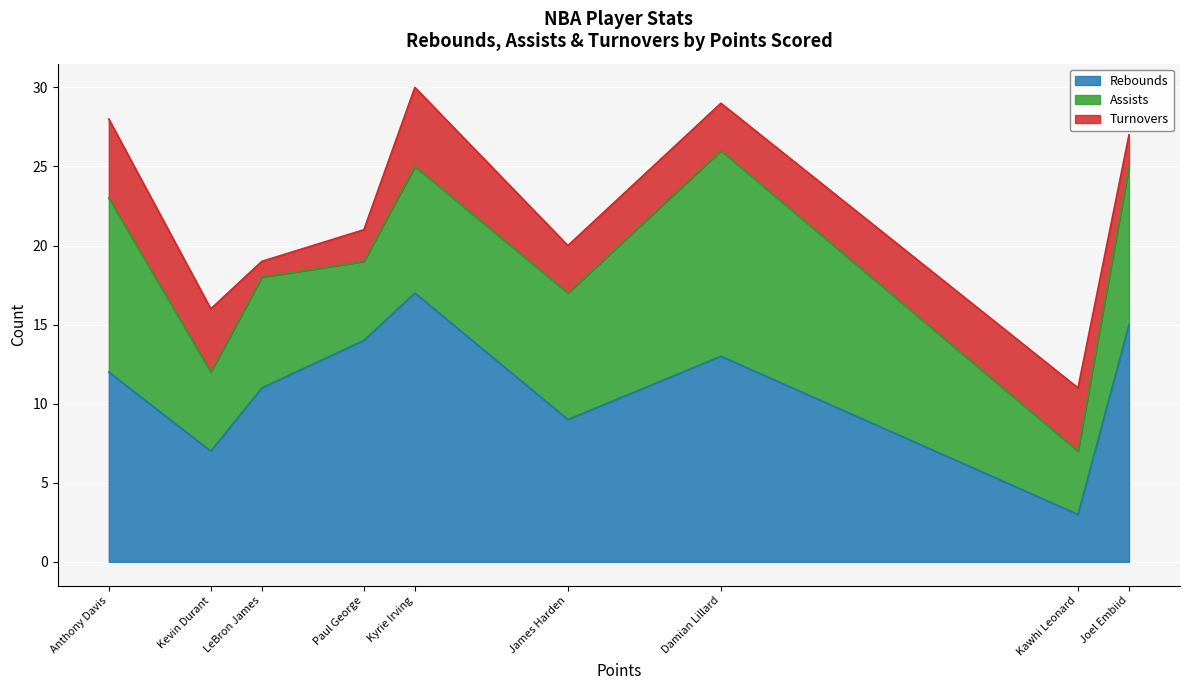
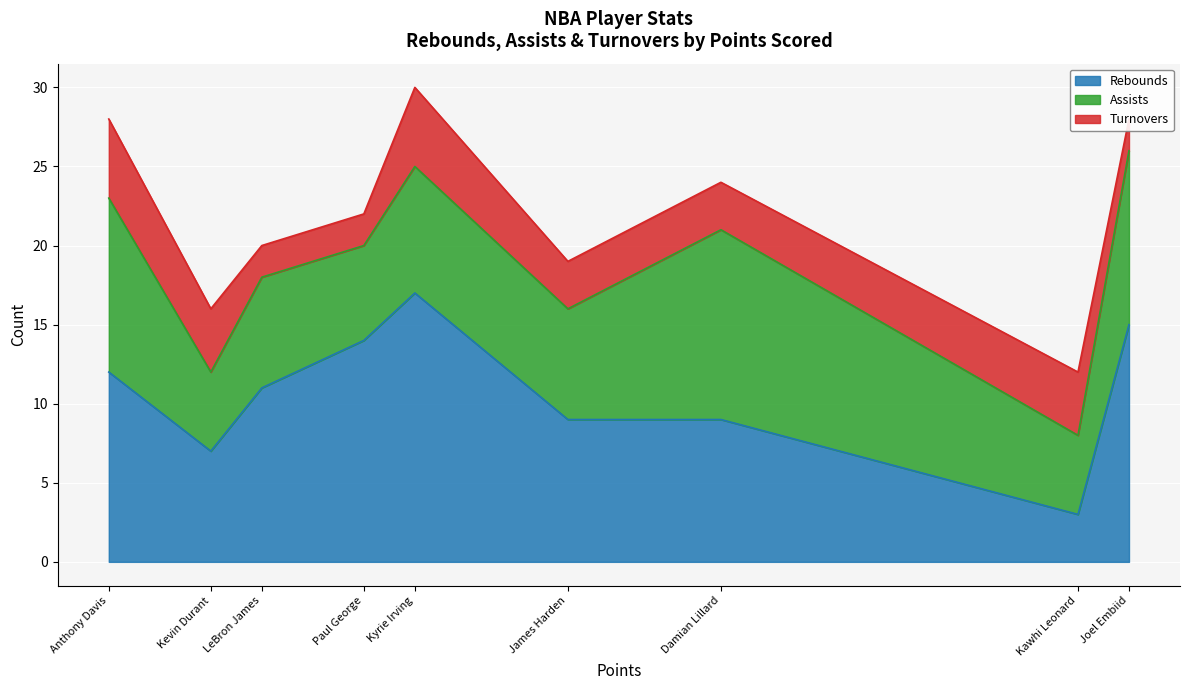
Turnovers, LeBron James: 1 -> 2
Assists, Paul George: 5 -> 6
Assists, James Harden: 8 -> 7
Rebounds, Damian Lillard: 13 -> 9
Assists, Damian Lillard: 13 -> 12
Assists, Kawhi Leonard: 4 -> 5
Assists, Joel Embiid: 10 -> 11
